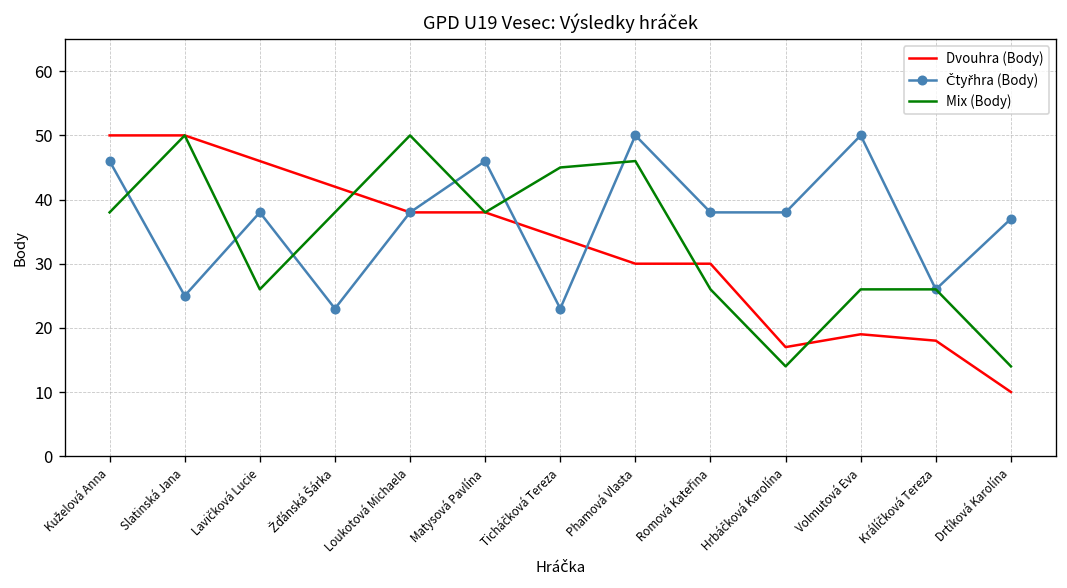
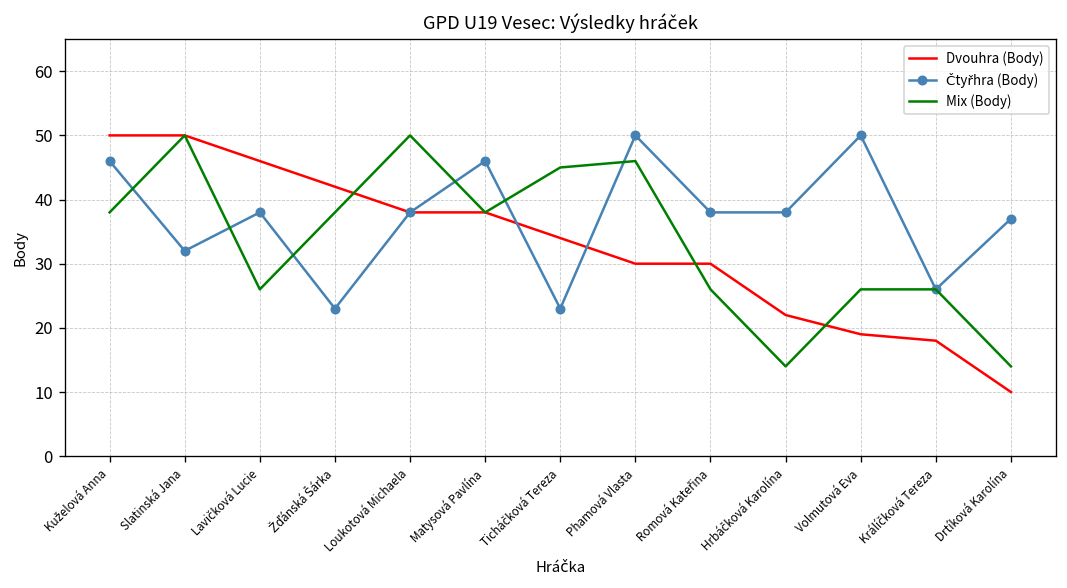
Čtyřhra (Body), Slatinská Jana: 25 -> 32
Dvouhra (Body), Hrbáčková Karolína: 17 -> 22
